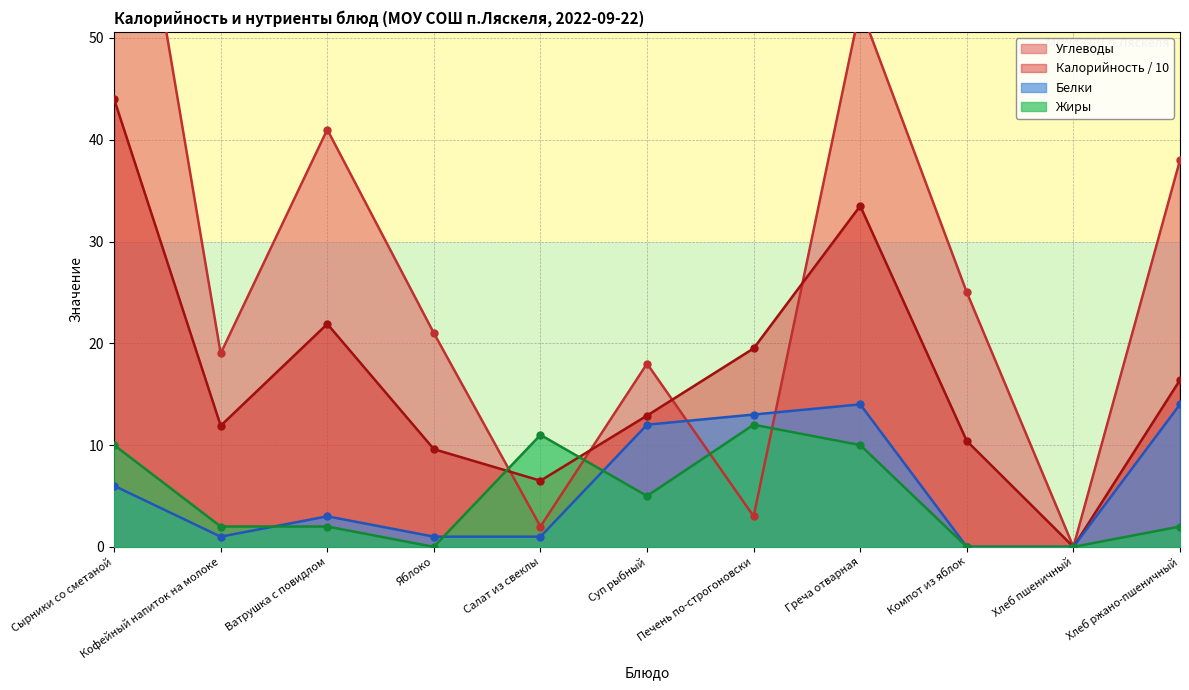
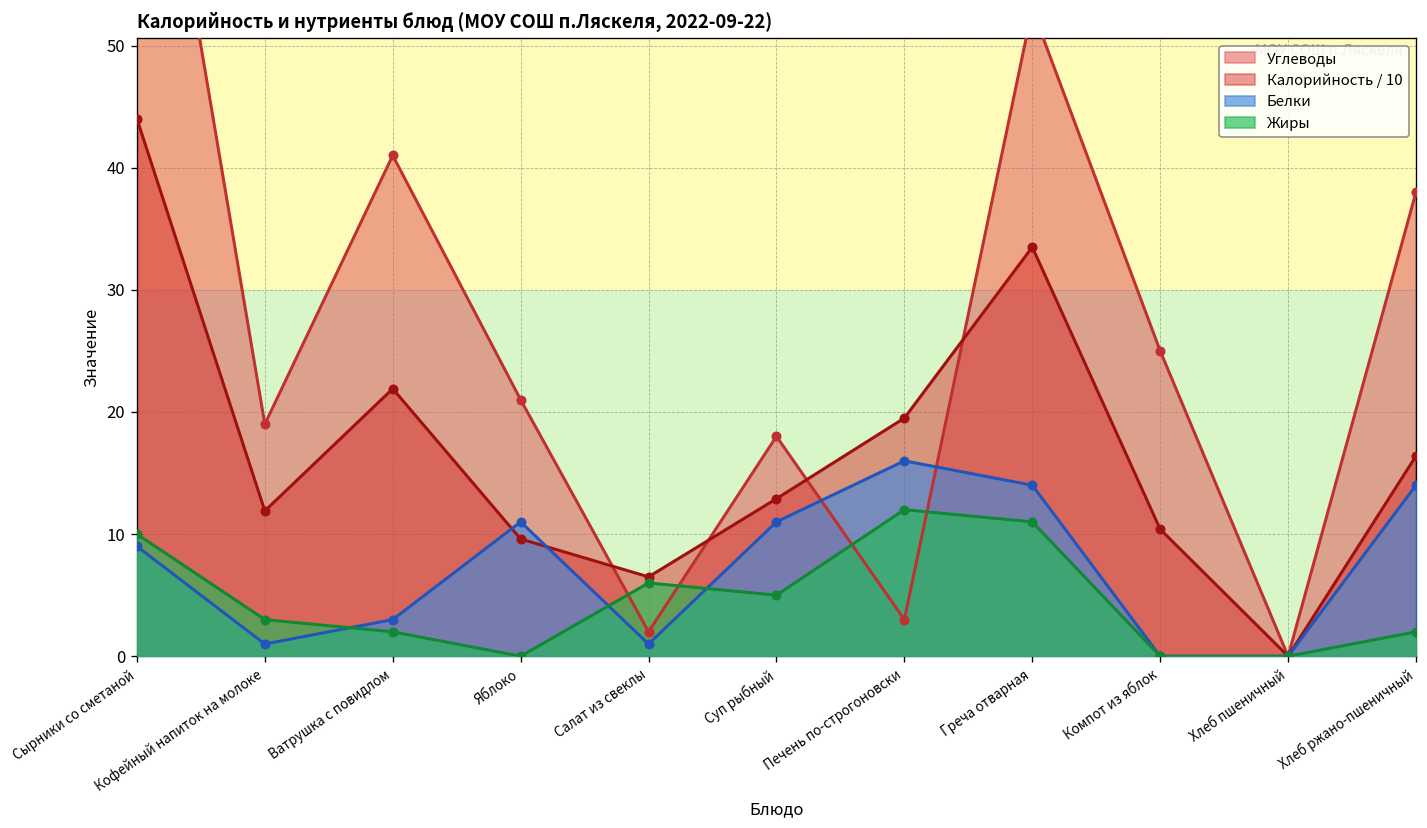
Белки, Сырники со сметаной: 6 -> 9
Жиры, Кофейный напиток на молоке: 2 -> 3
Белки, Яблоко: 1 -> 11
Жиры, Салат из свеклы: 11 -> 6
Белки, Суп рыбный: 12 -> 11
Белки, Печень по-строгоновски: 13 -> 16
Жиры, Греча отварная: 10 -> 11
